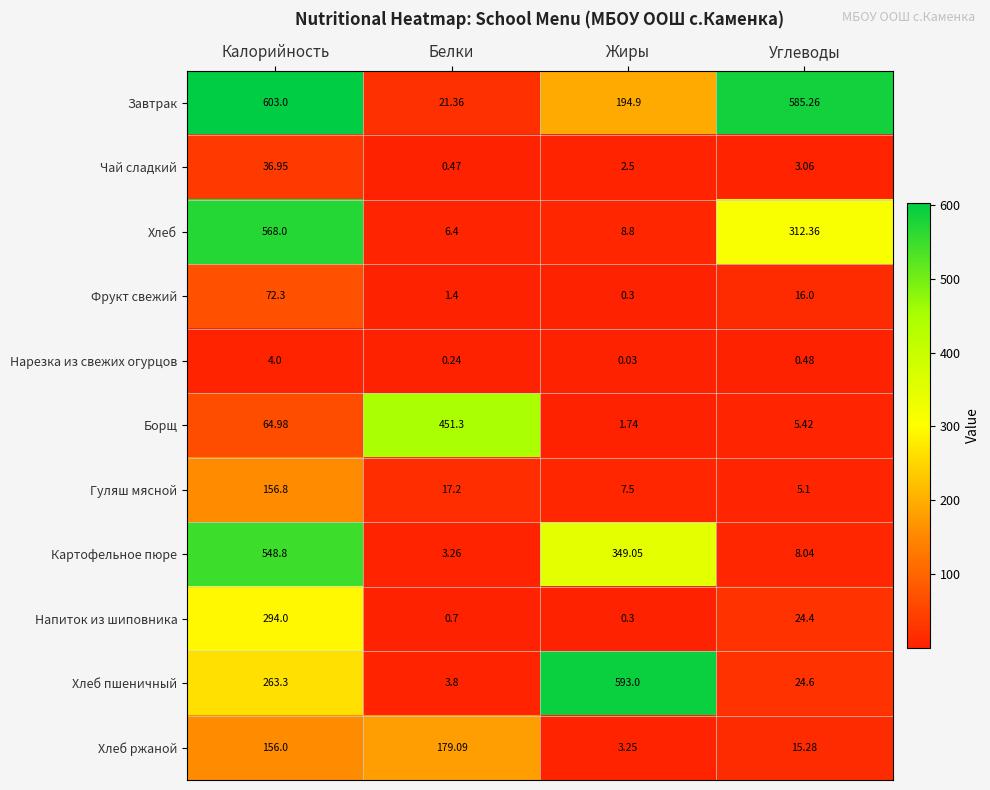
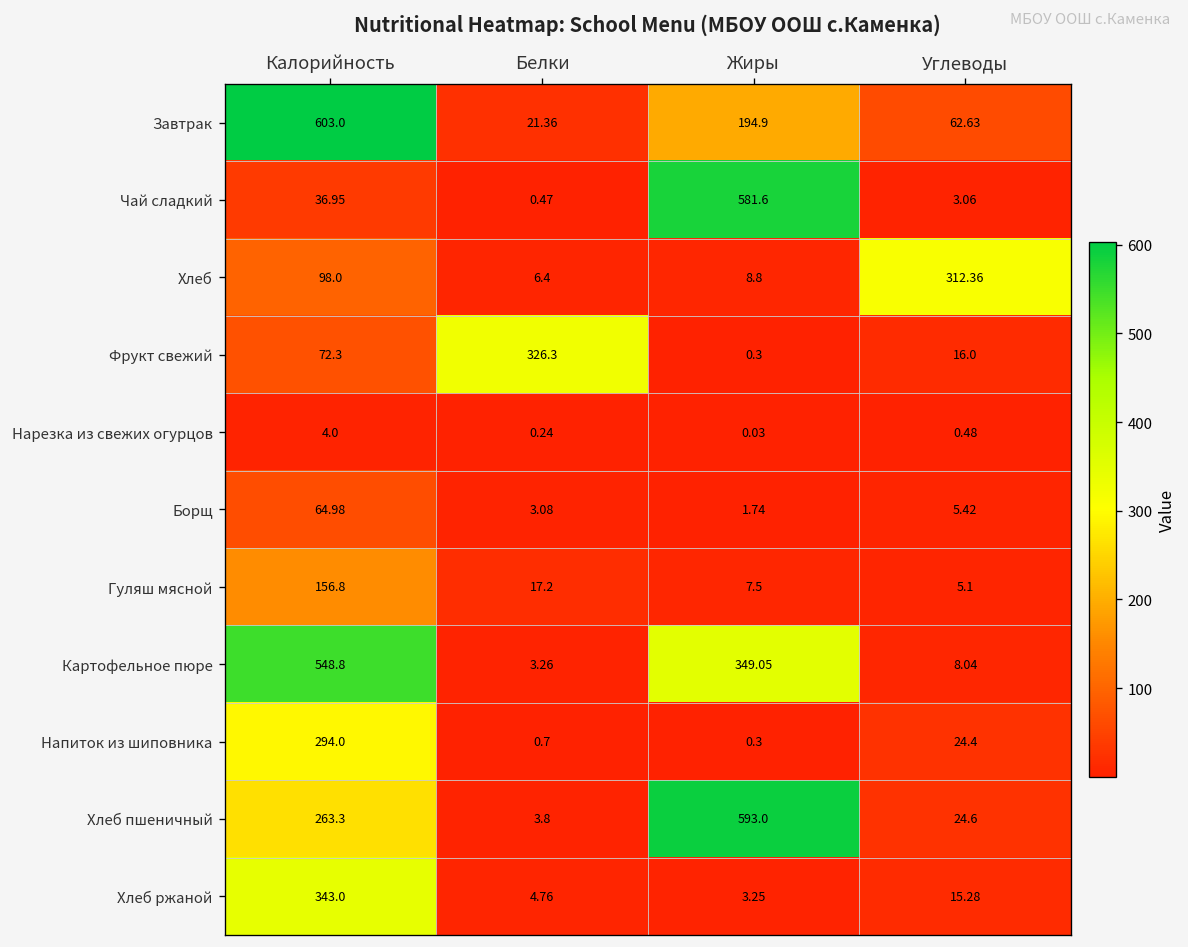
Завтрак, Углеводы: 585.26 -> 62.63
Чай сладкий, Жиры: 2.5 -> 581.6
Хлеб, Калорийность: 568.0 -> 98.0
Фрукт свежий, Белки: 1.4 -> 326.3
Борщ, Белки: 451.3 -> 3.08
Хлеб ржаной, Калорийность: 156.0 -> 343.0
Хлеб ржаной, Белки: 179.09 -> 4.76
